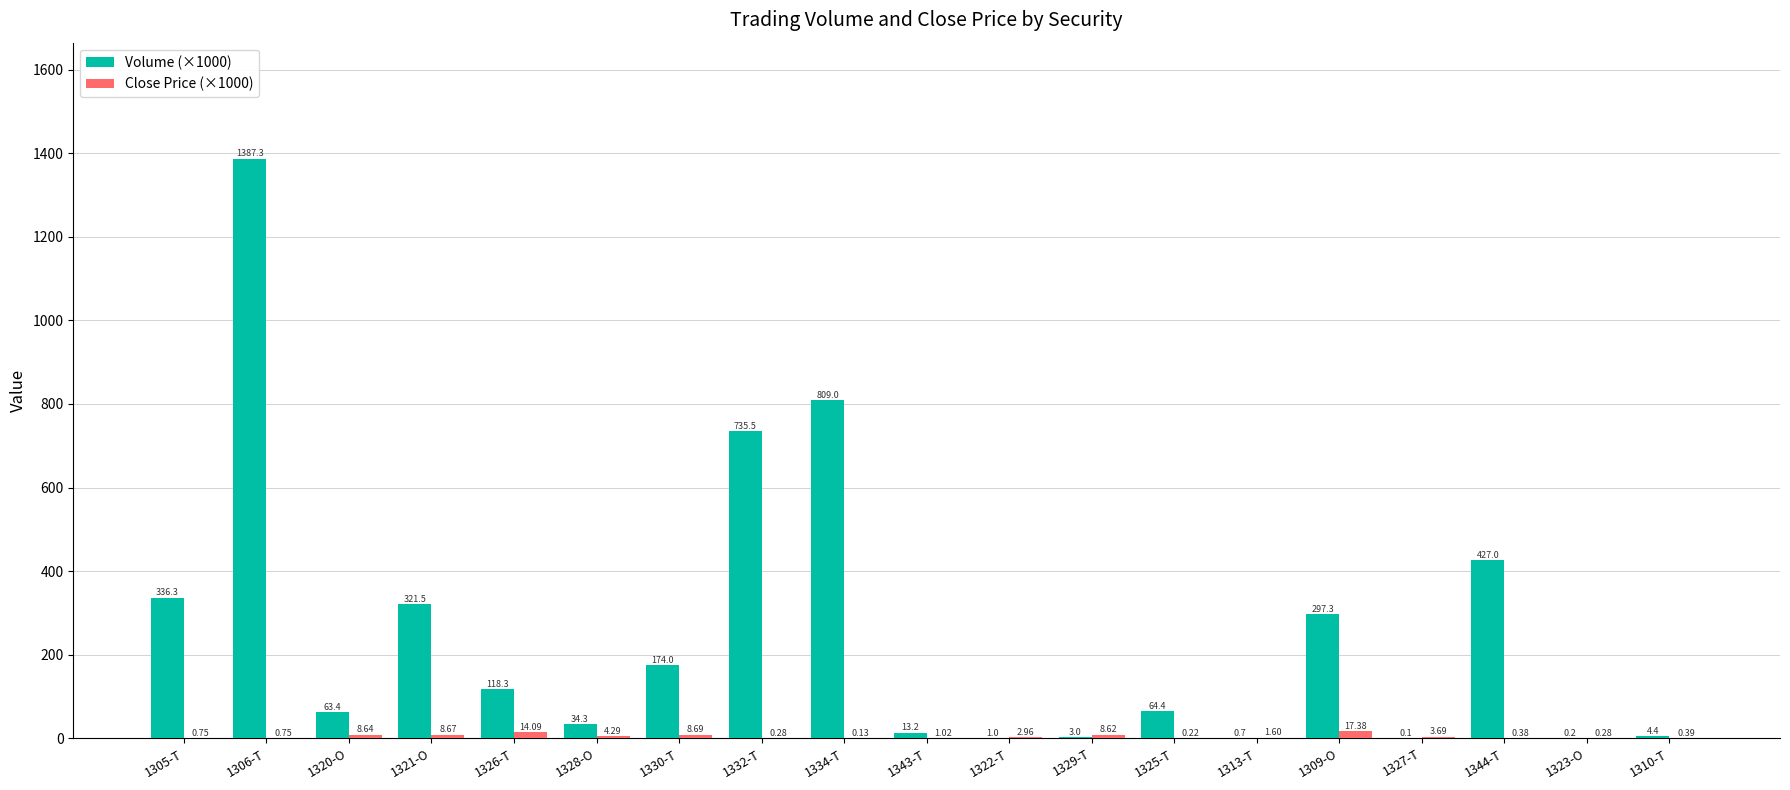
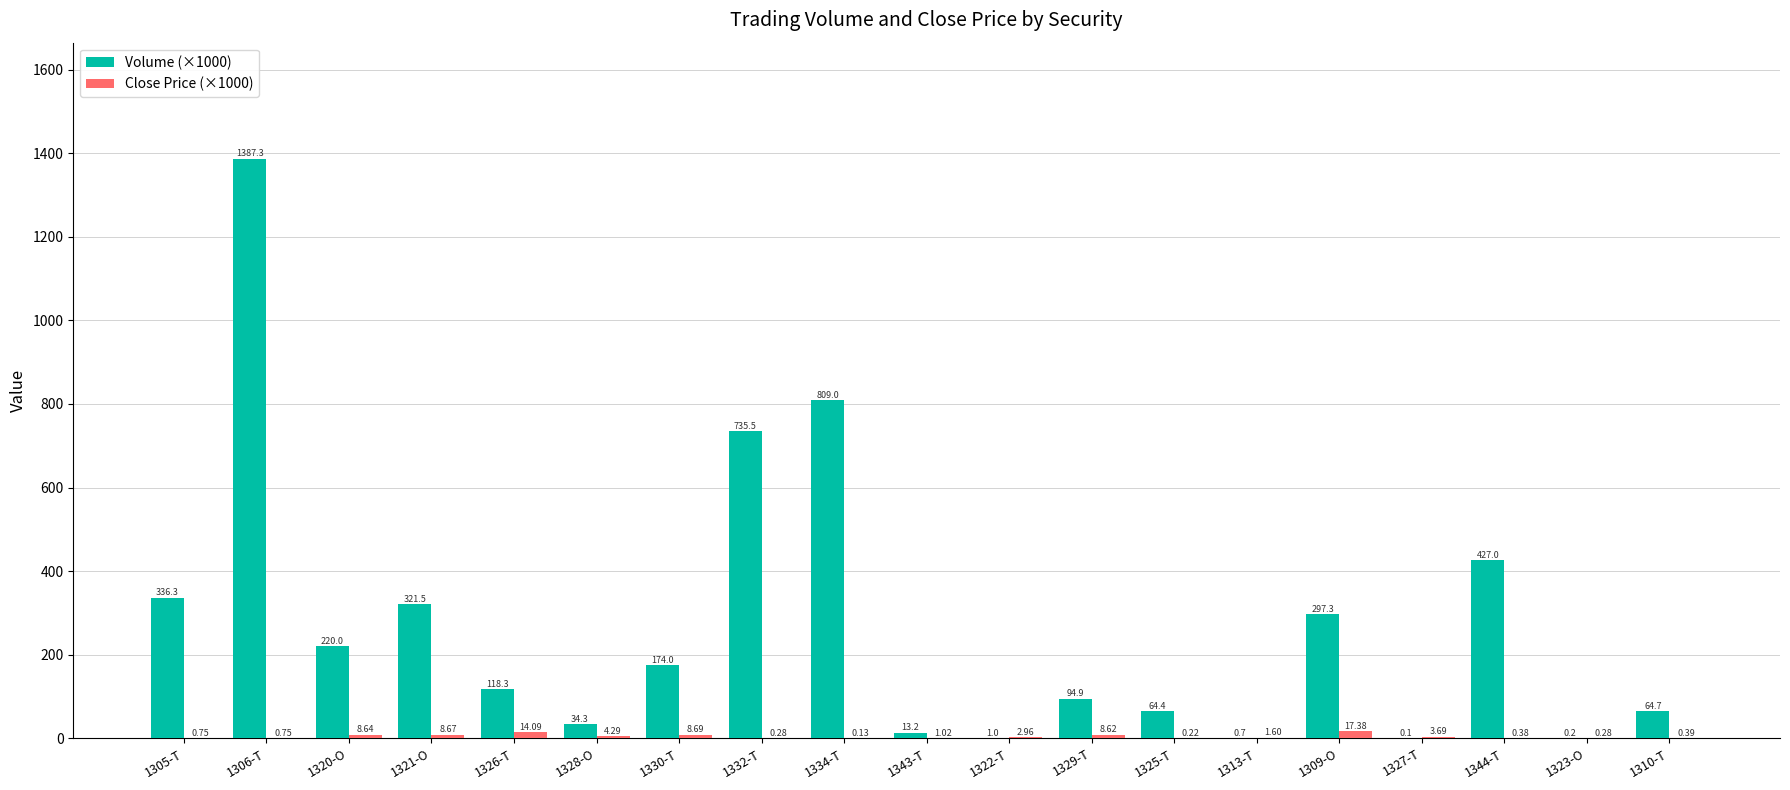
Volume (×1000), 1320-O: 63.4 -> 220.0
Volume (×1000), 1329-T: 3.0 -> 94.9
Volume (×1000), 1310-T: 4.4 -> 64.7
